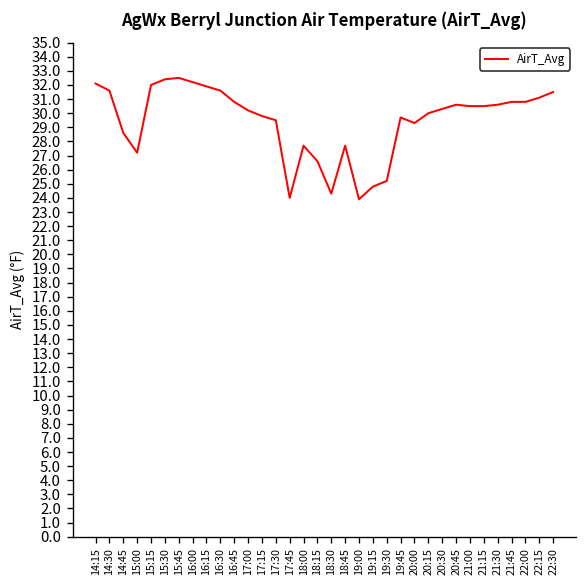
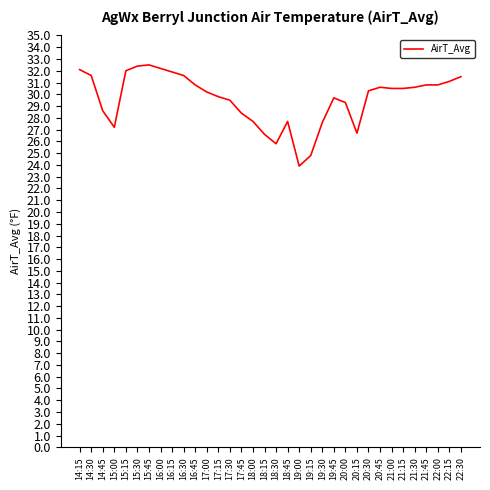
17:45: 24.0 -> 28.4
18:30: 24.3 -> 25.8
19:30: 25.2 -> 27.6
20:15: 30.0 -> 26.7
